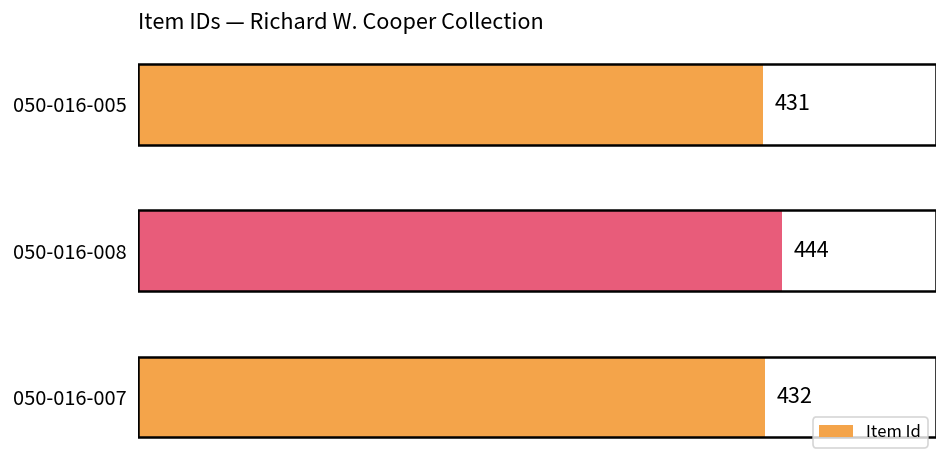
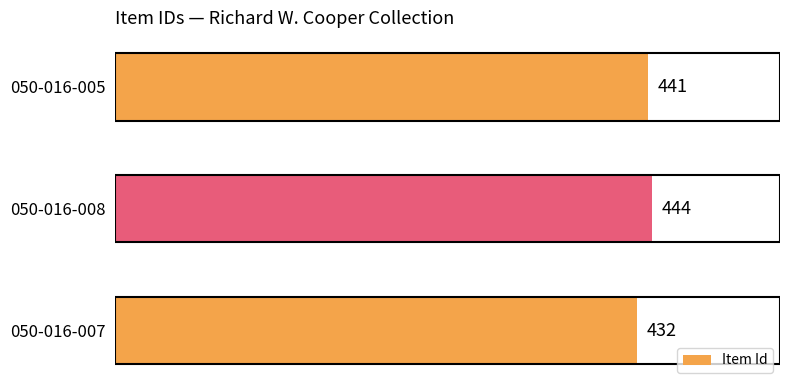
050-016-005: 431 -> 441
